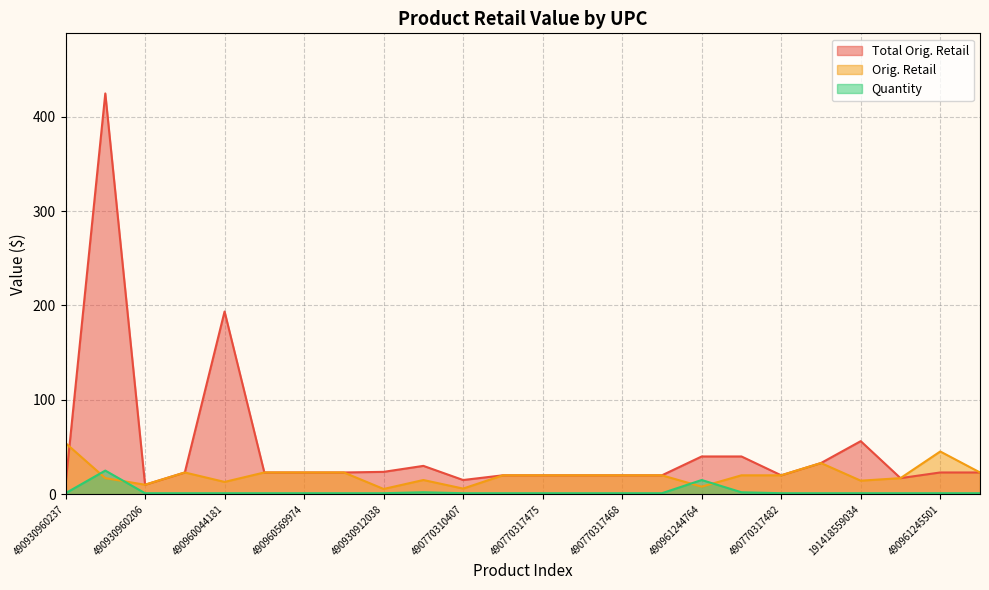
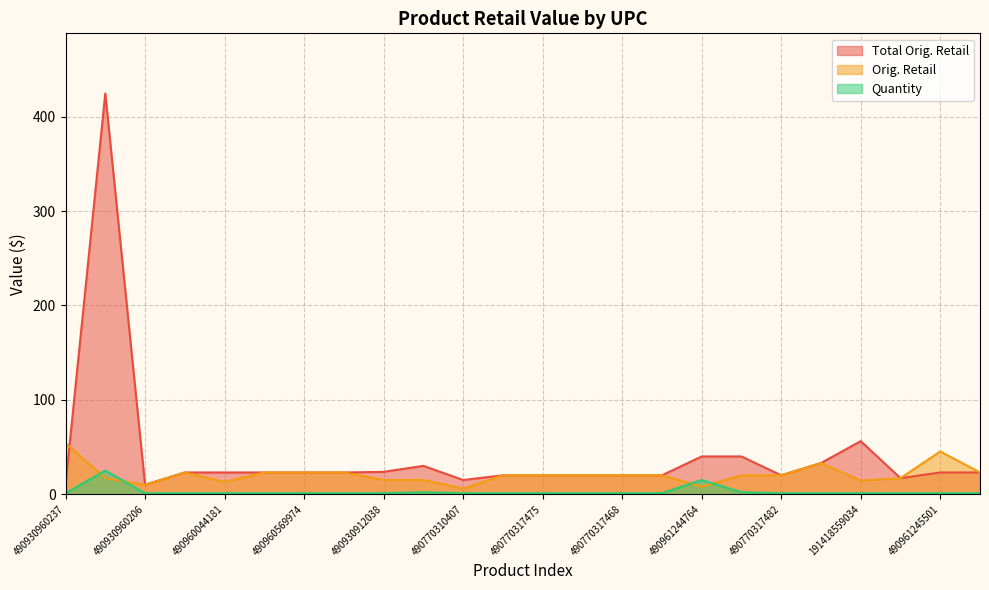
Total Orig. Retail, 490960044181: 190 -> 20
Orig. Retail, 490930912038: 6 -> 15
